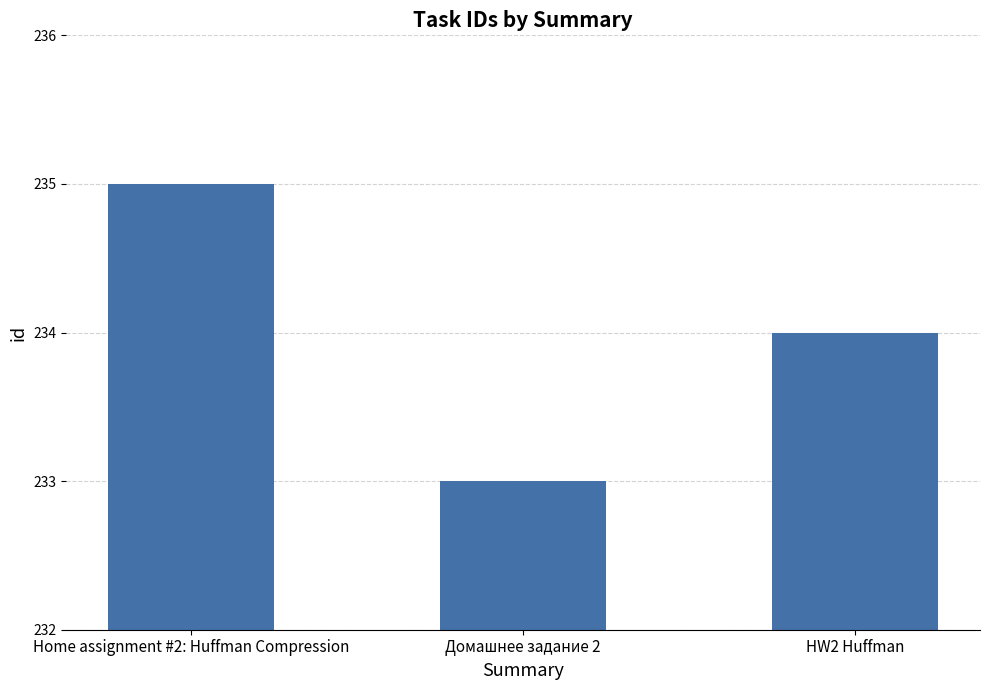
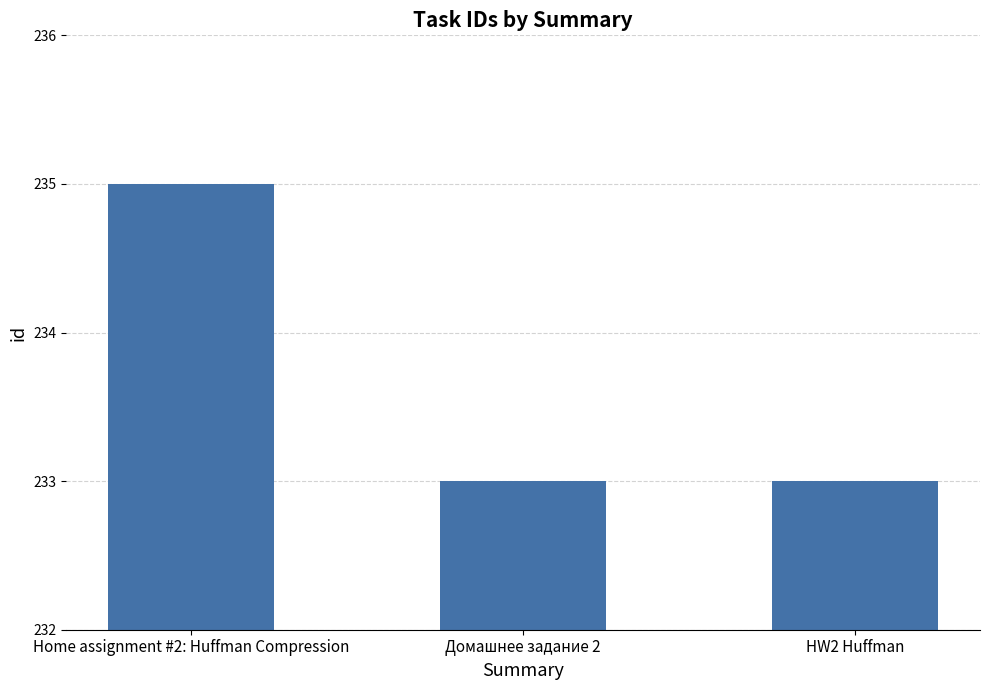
HW2 Huffman: 234 -> 233
